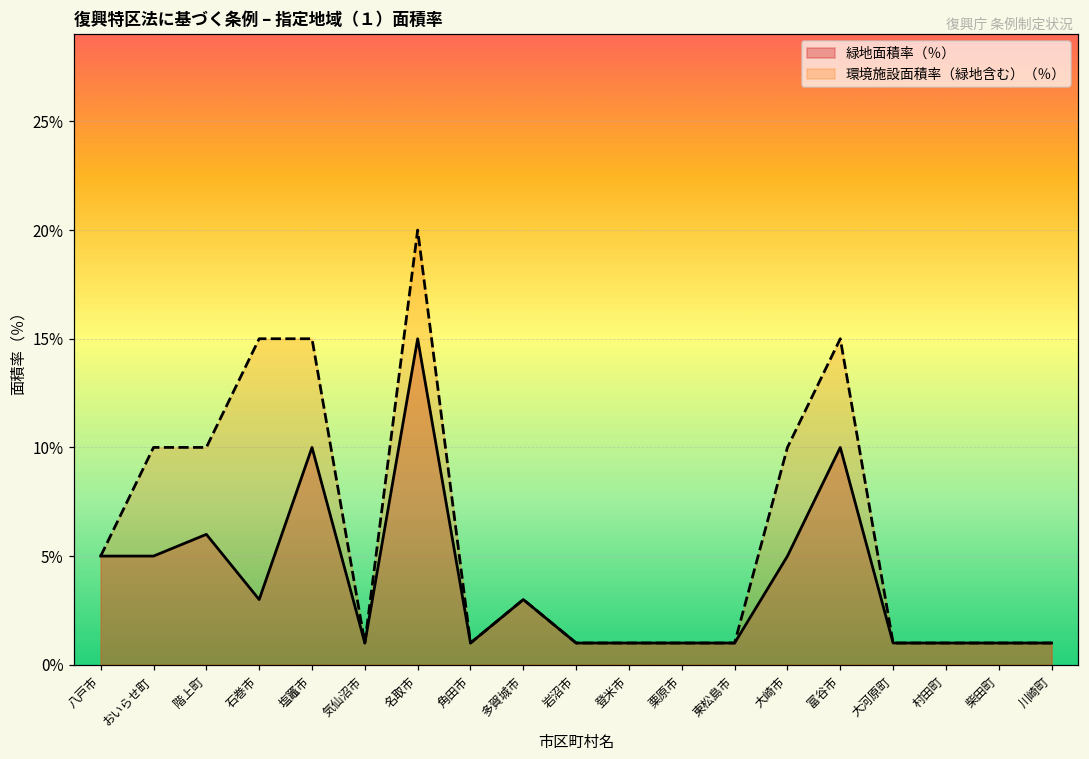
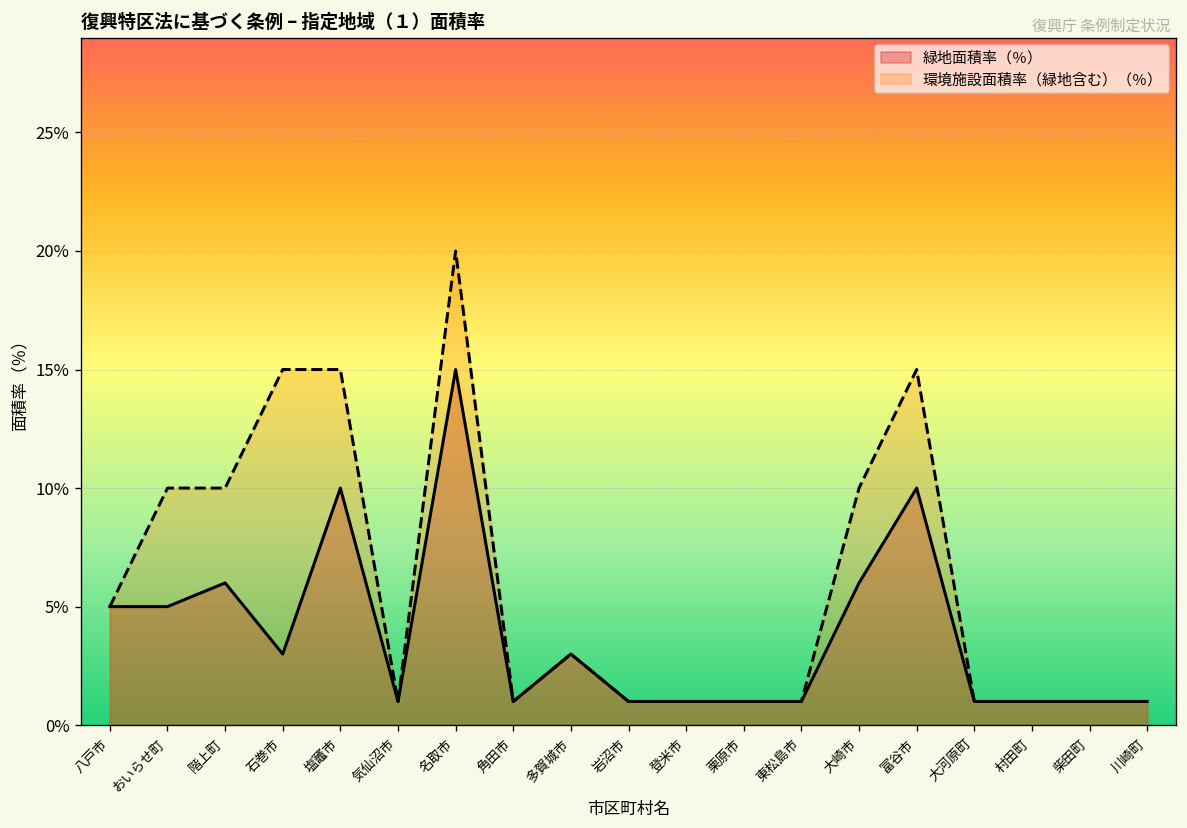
緑地面積率（％）, 大崎市: 5.0% -> 6.0%
